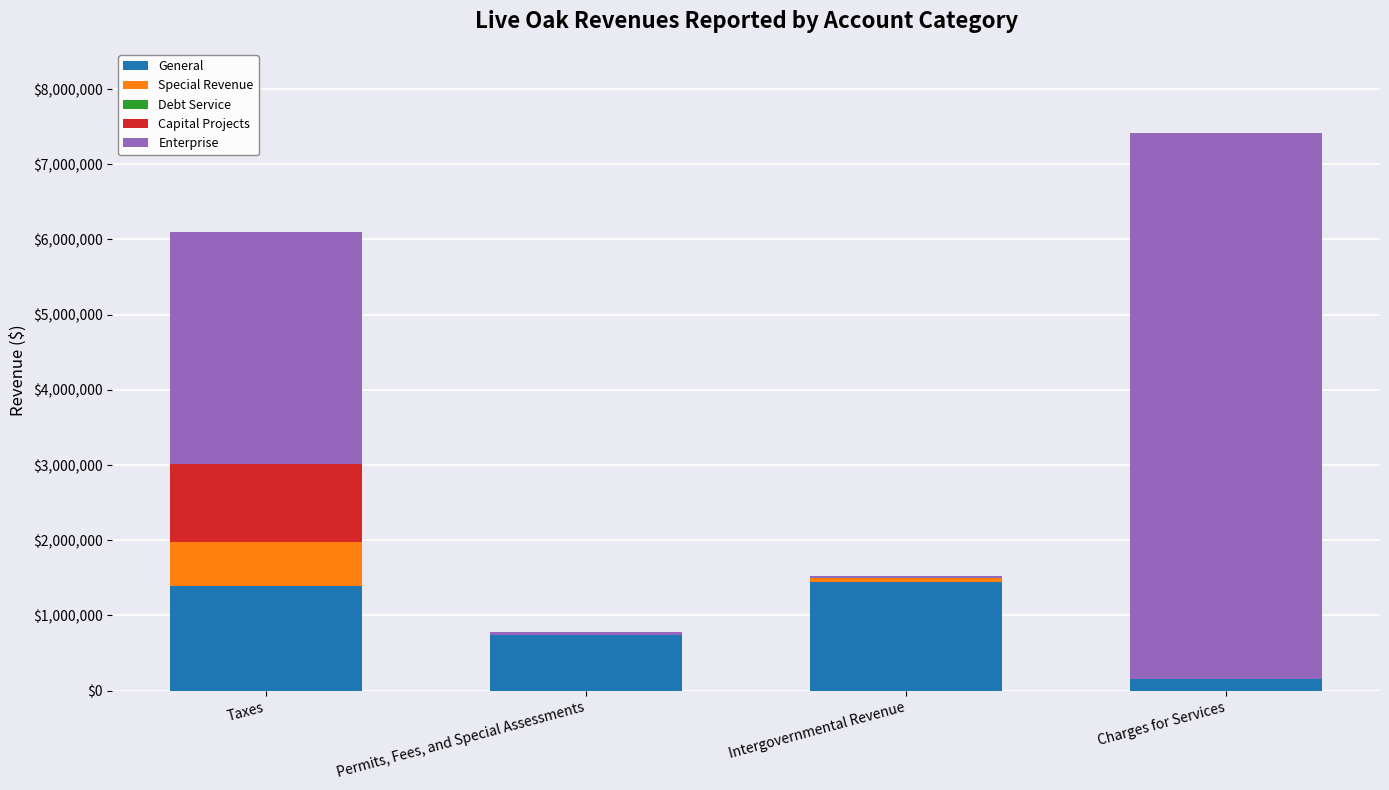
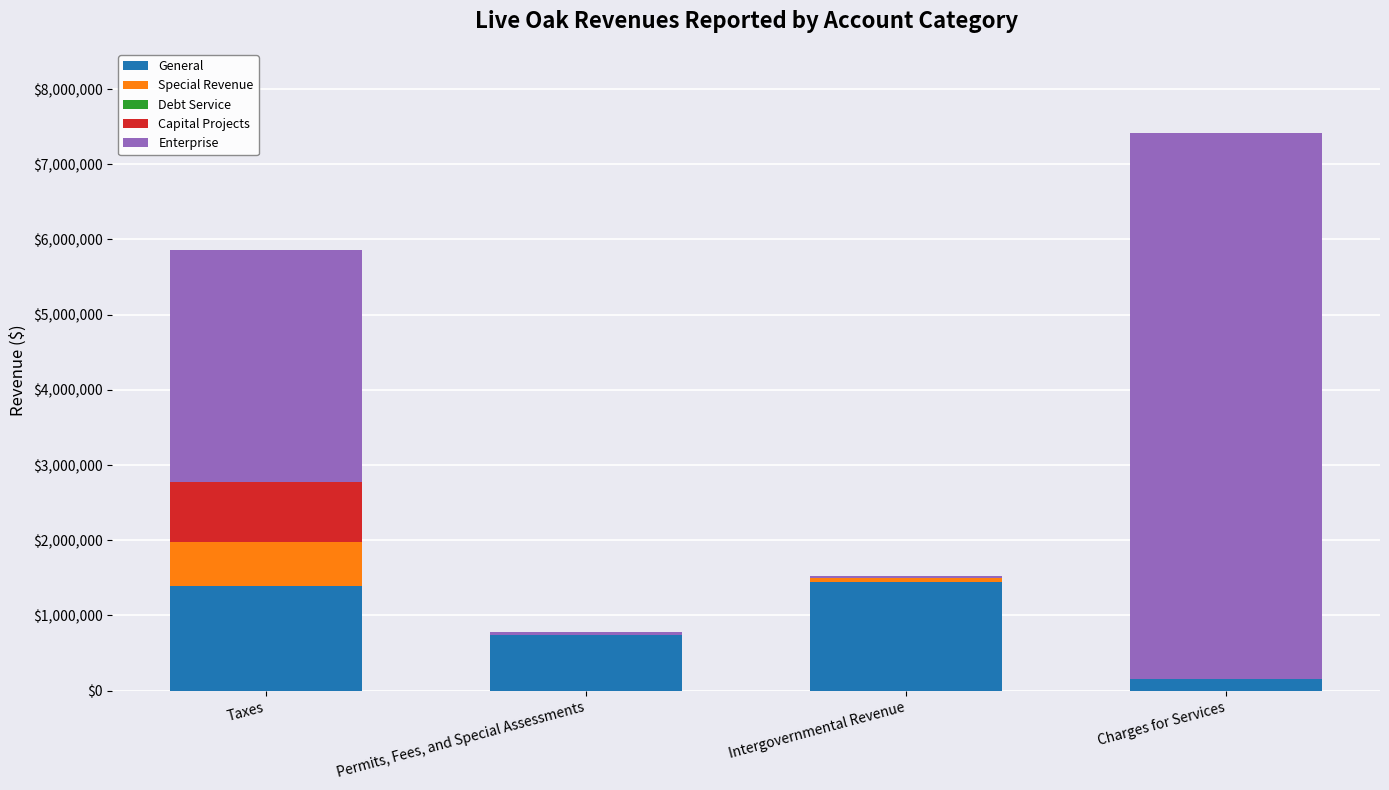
Capital Projects, Taxes: $1,000,000 -> $800,000
